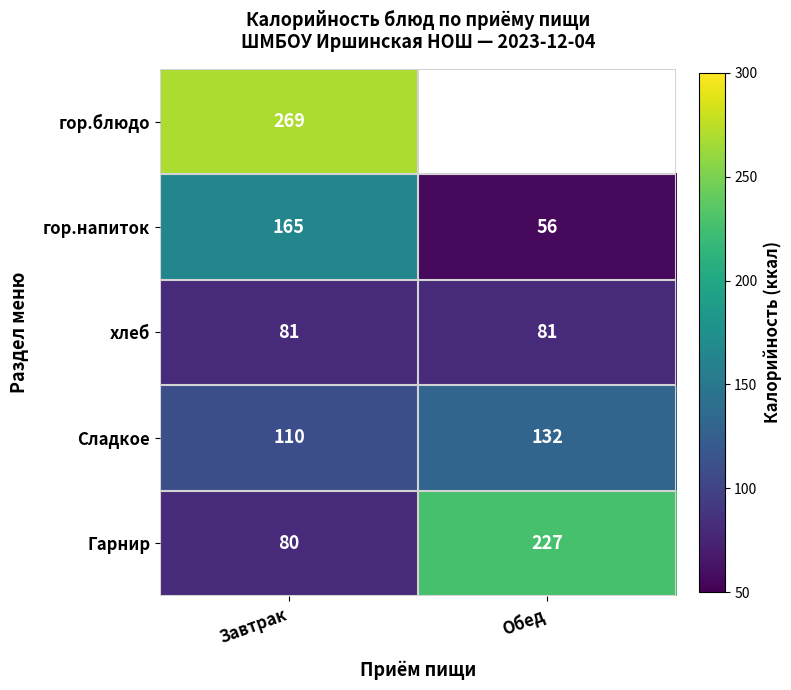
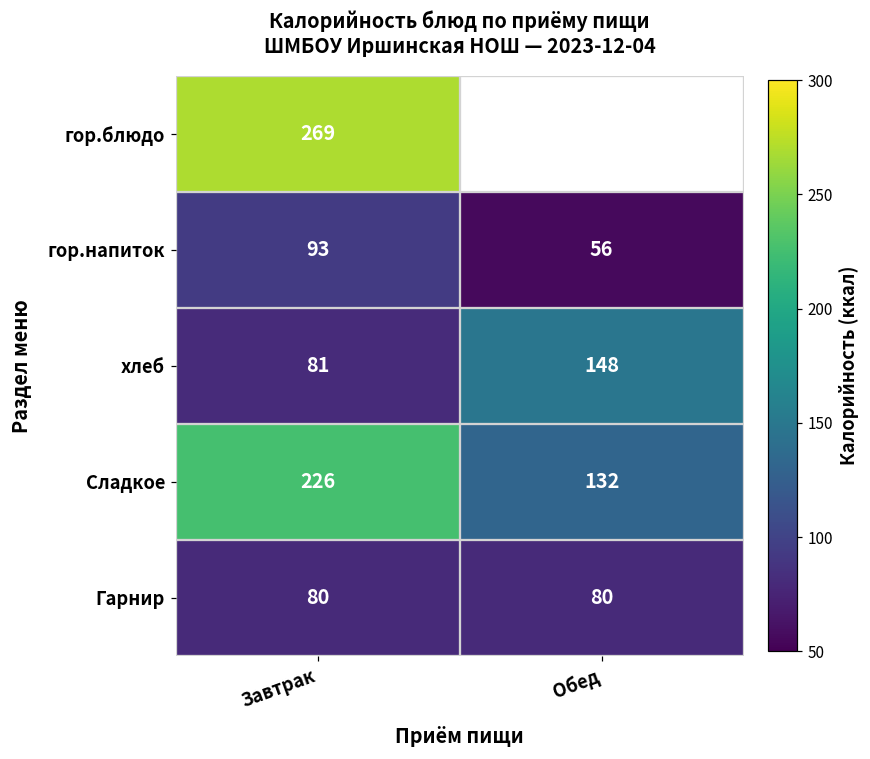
гор.напиток, Завтрак: 165 -> 93
хлеб, Обед: 81 -> 148
Сладкое, Завтрак: 110 -> 226
Гарнир, Обед: 227 -> 80
